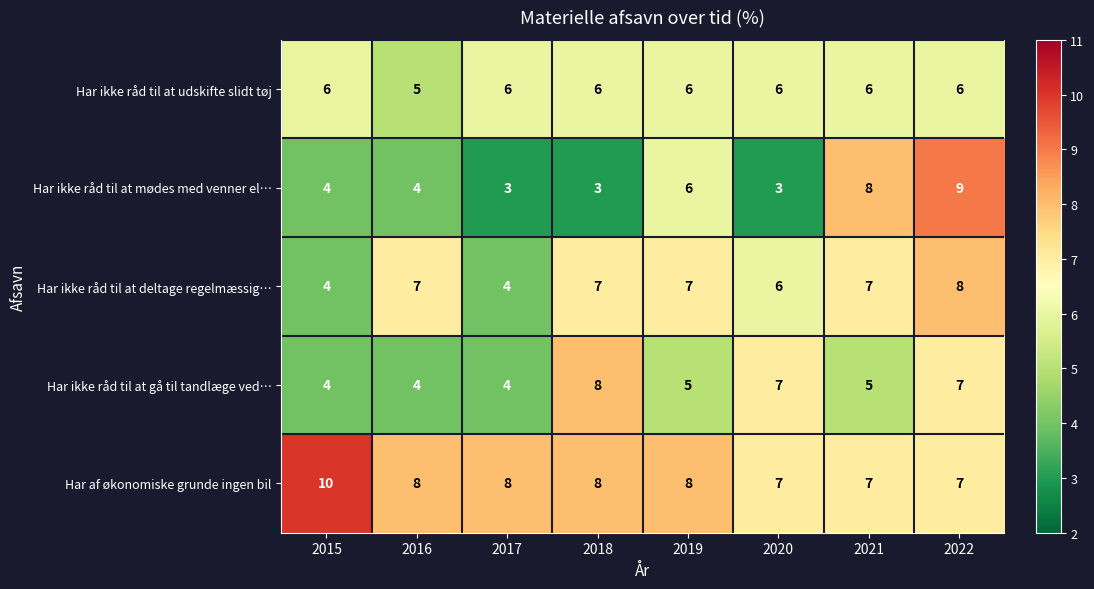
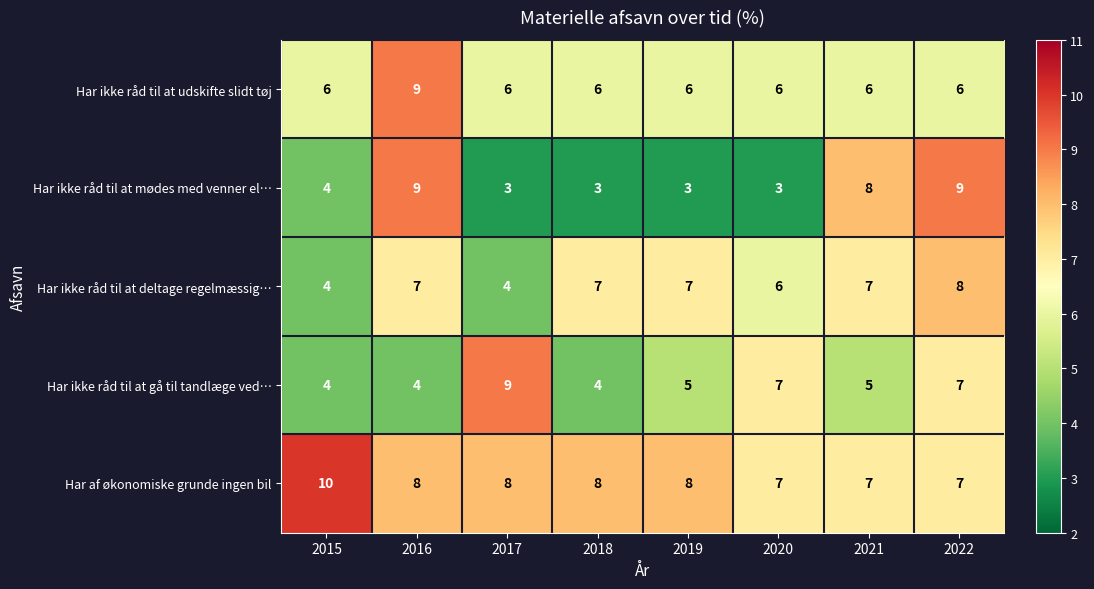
Har ikke råd til at udskifte slidt tøj, 2016: 5 -> 9
Har ikke råd til at mødes med venner el…, 2016: 4 -> 9
Har ikke råd til at mødes med venner el…, 2019: 6 -> 3
Har ikke råd til at gå til tandlæge ved…, 2017: 4 -> 9
Har ikke råd til at gå til tandlæge ved…, 2018: 8 -> 4
